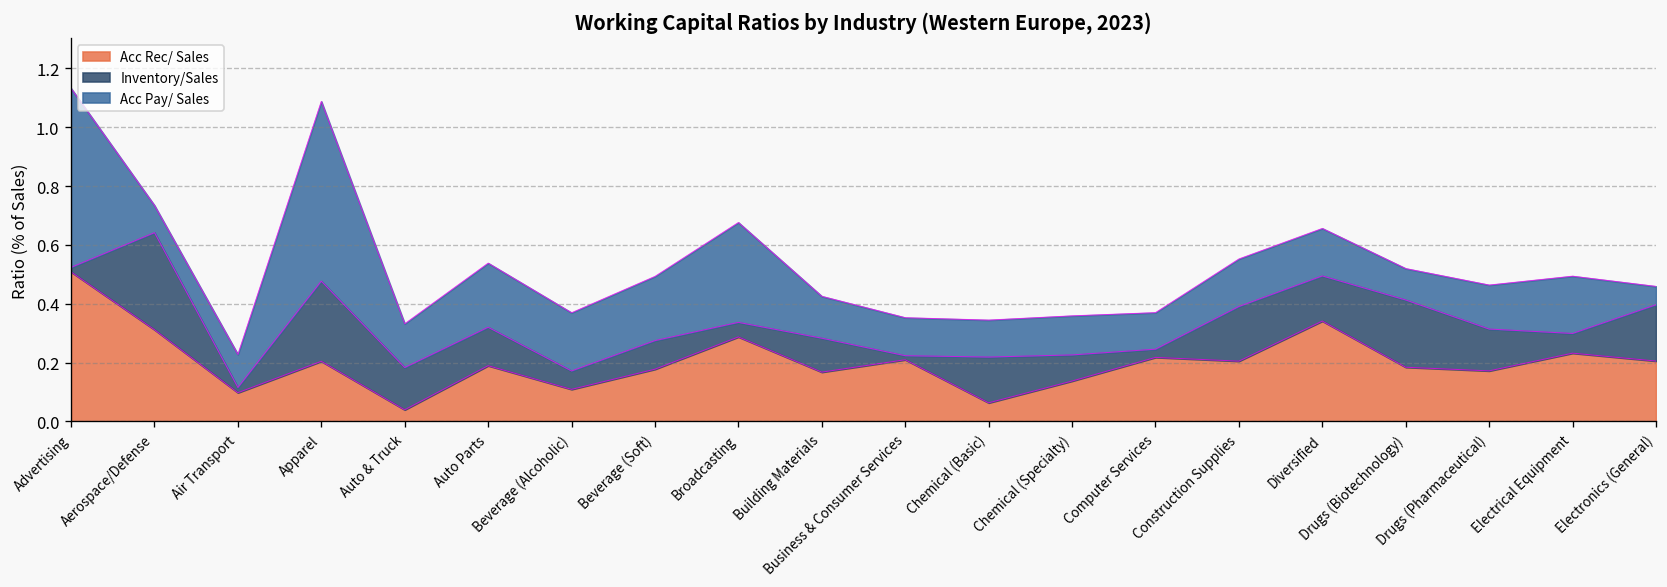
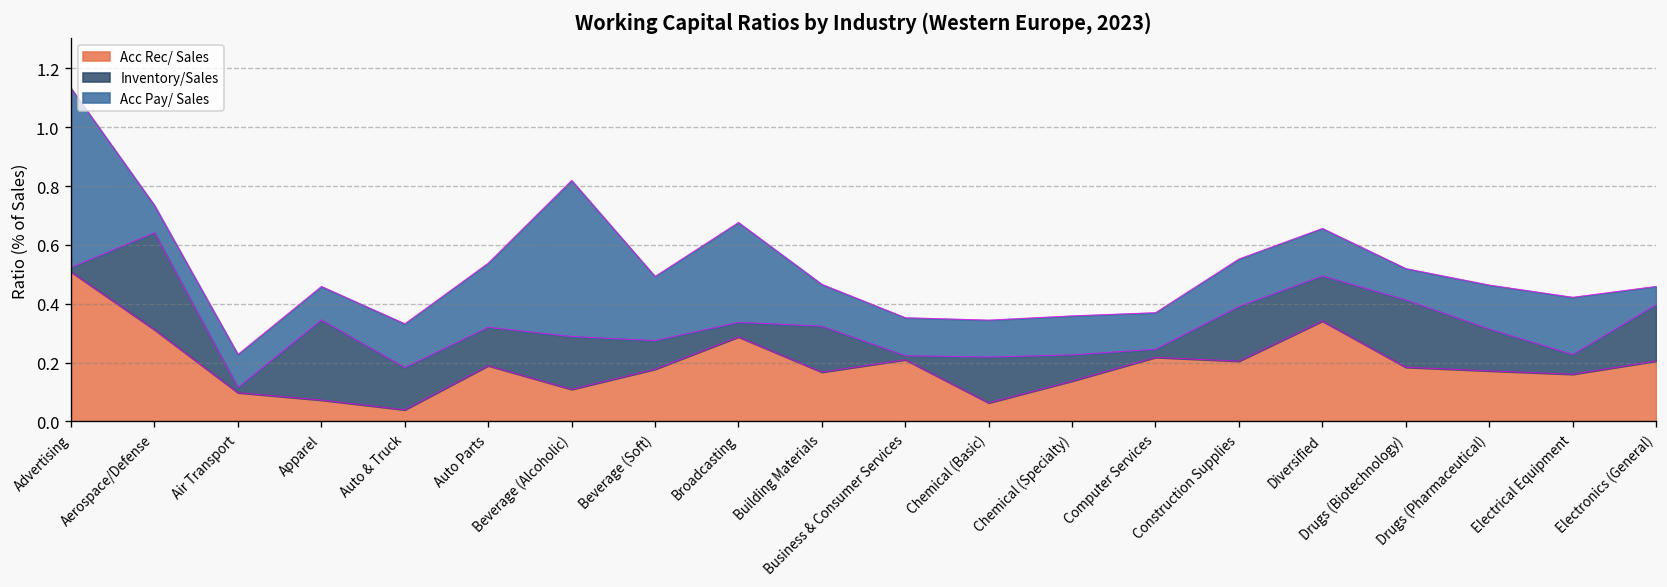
Acc Rec/ Sales, Apparel: 0.20 -> 0.07
Acc Pay/ Sales, Apparel: 0.61 -> 0.11
Inventory/Sales, Beverage (Alcoholic): 0.06 -> 0.18
Acc Pay/ Sales, Beverage (Alcoholic): 0.20 -> 0.53
Inventory/Sales, Building Materials: 0.12 -> 0.16
Acc Rec/ Sales, Electrical Equipment: 0.23 -> 0.16
